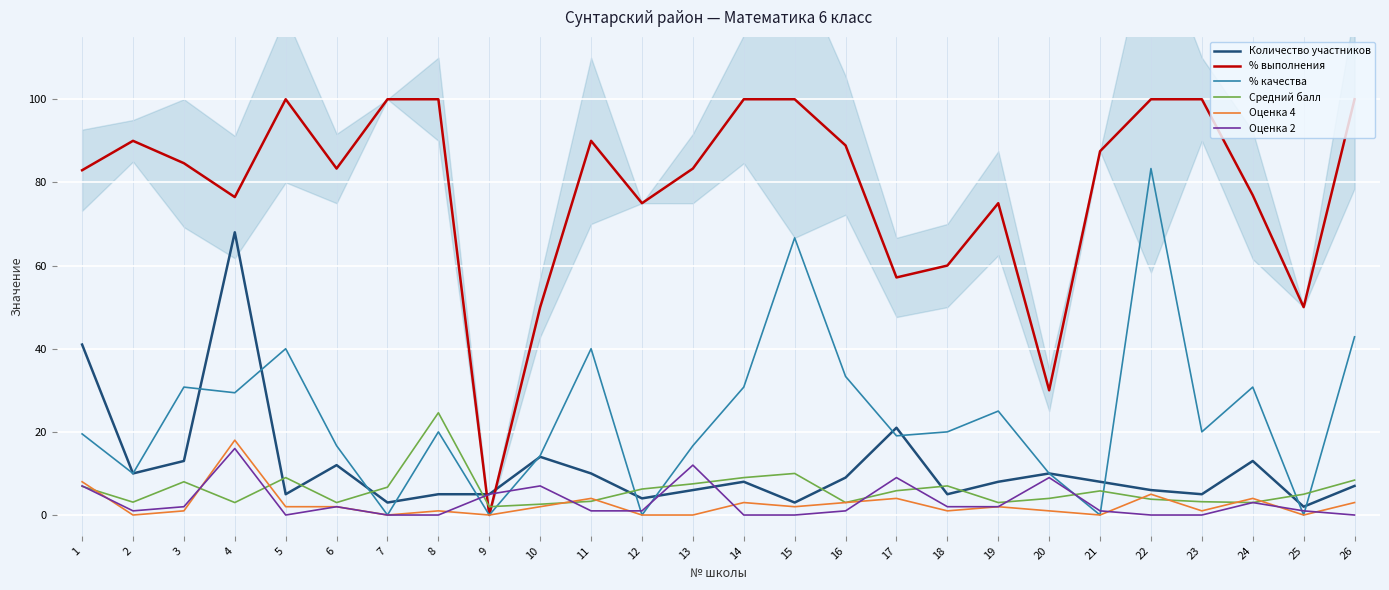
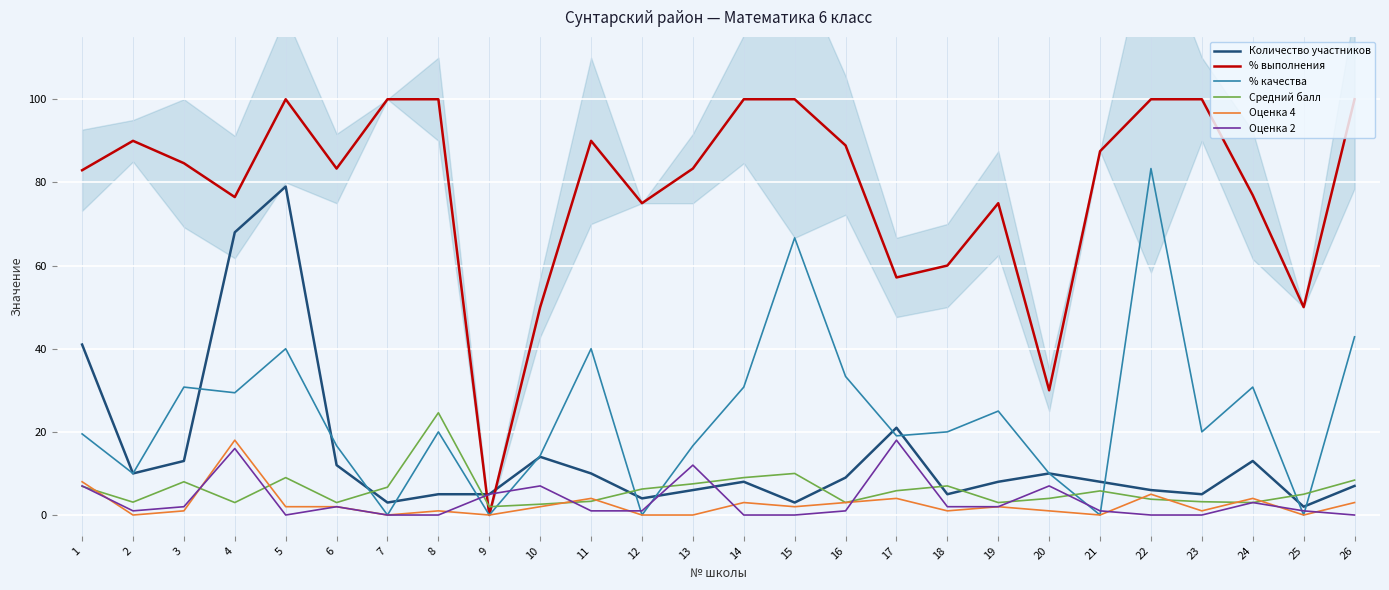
Количество участников, 5: 5 -> 79
Оценка 2, 17: 9 -> 18
Оценка 2, 20: 9 -> 7
